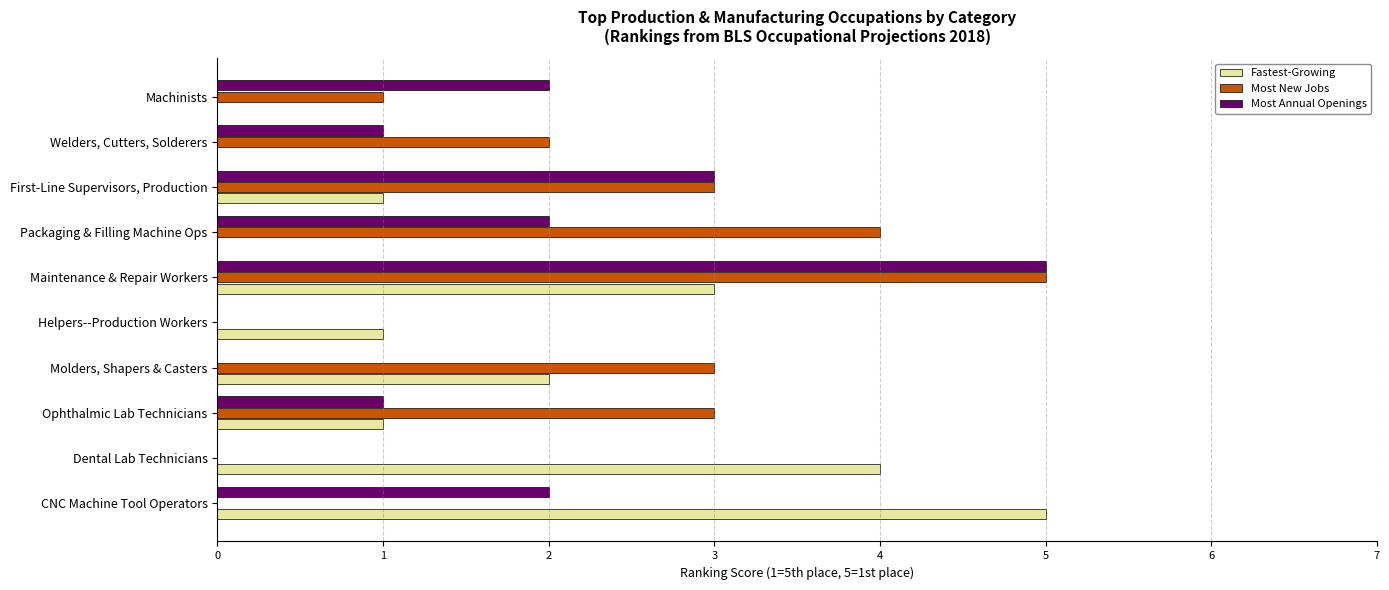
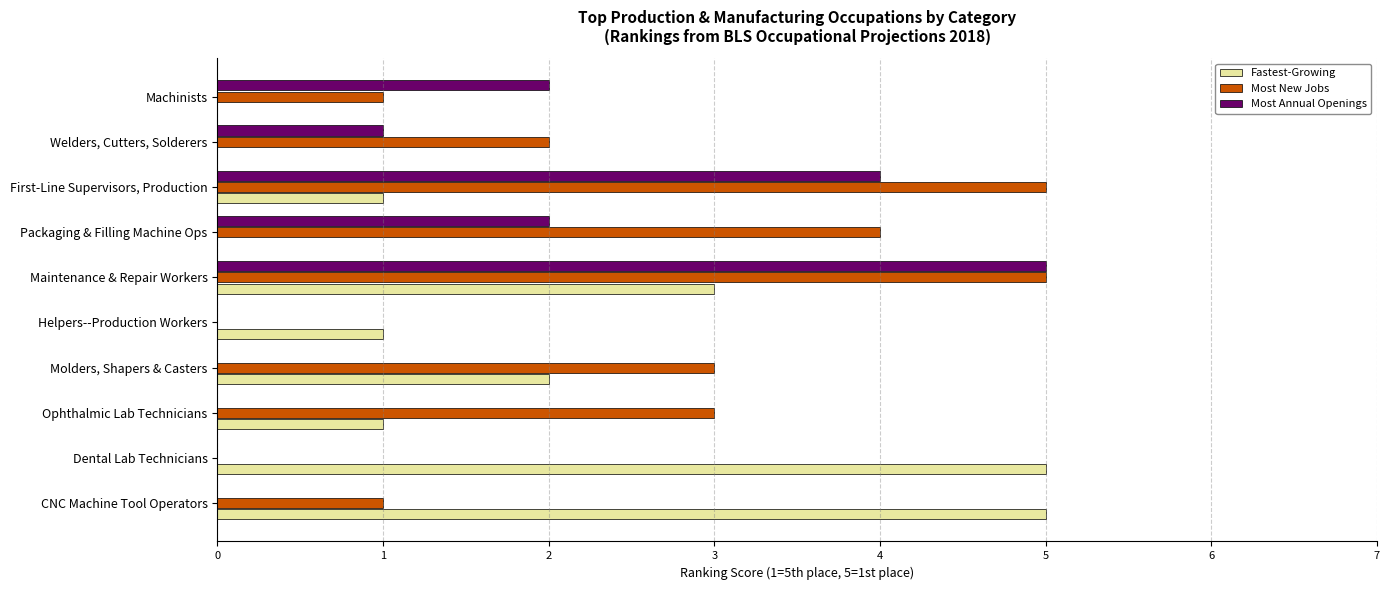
Most Annual Openings, First-Line Supervisors, Production: 3 -> 4
Most New Jobs, First-Line Supervisors, Production: 3 -> 5
Most Annual Openings, Ophthalmic Lab Technicians: 1 -> 0
Fastest-Growing, Dental Lab Technicians: 4 -> 5
Most Annual Openings, CNC Machine Tool Operators: 2 -> 0
Most New Jobs, CNC Machine Tool Operators: 0 -> 1
